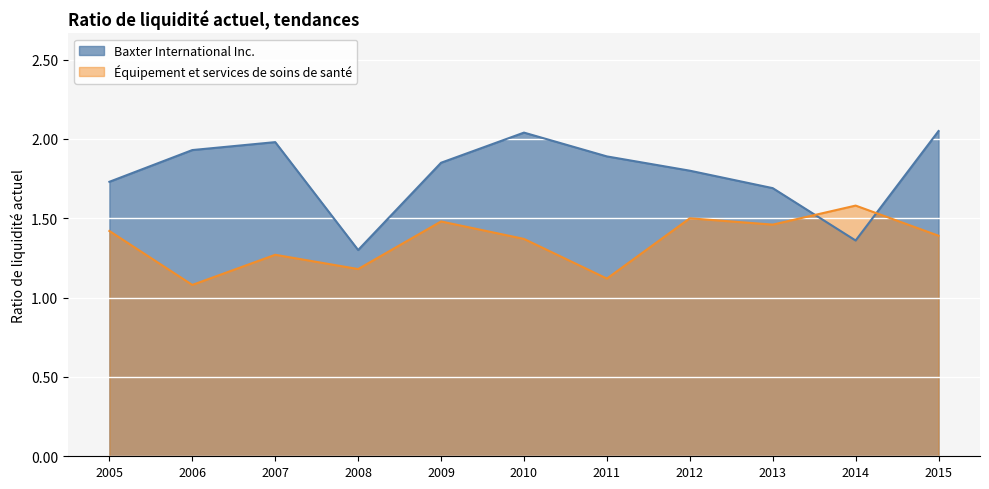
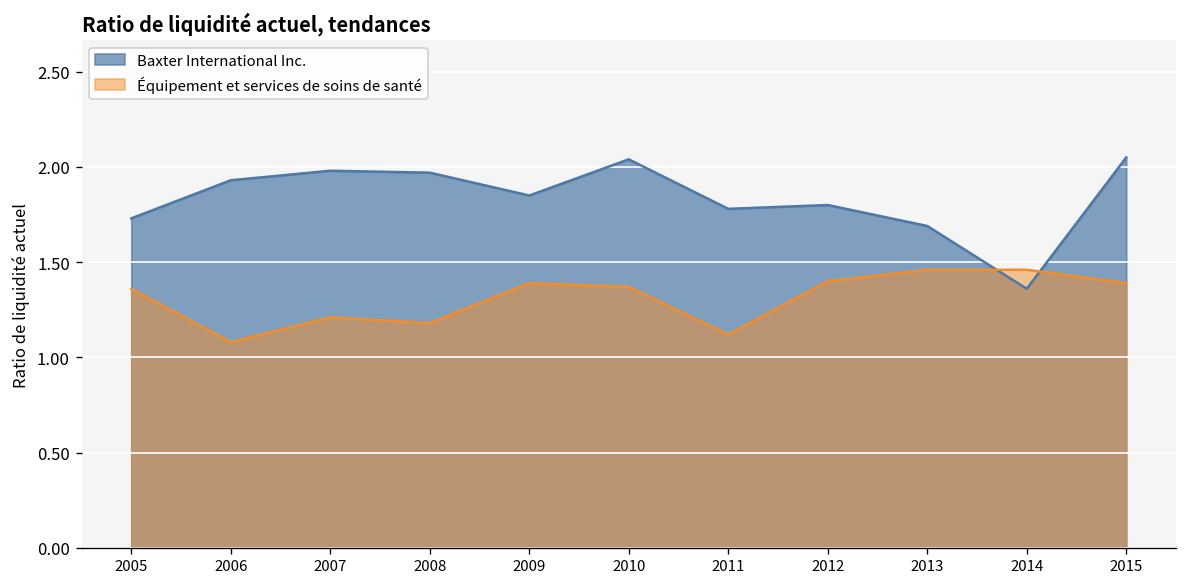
Équipement et services de soins de santé, 2005: 1.42 -> 1.36
Équipement et services de soins de santé, 2007: 1.27 -> 1.21
Baxter International Inc., 2008: 1.30 -> 1.97
Équipement et services de soins de santé, 2009: 1.48 -> 1.39
Baxter International Inc., 2011: 1.89 -> 1.78
Équipement et services de soins de santé, 2012: 1.5 -> 1.4
Équipement et services de soins de santé, 2014: 1.58 -> 1.46
